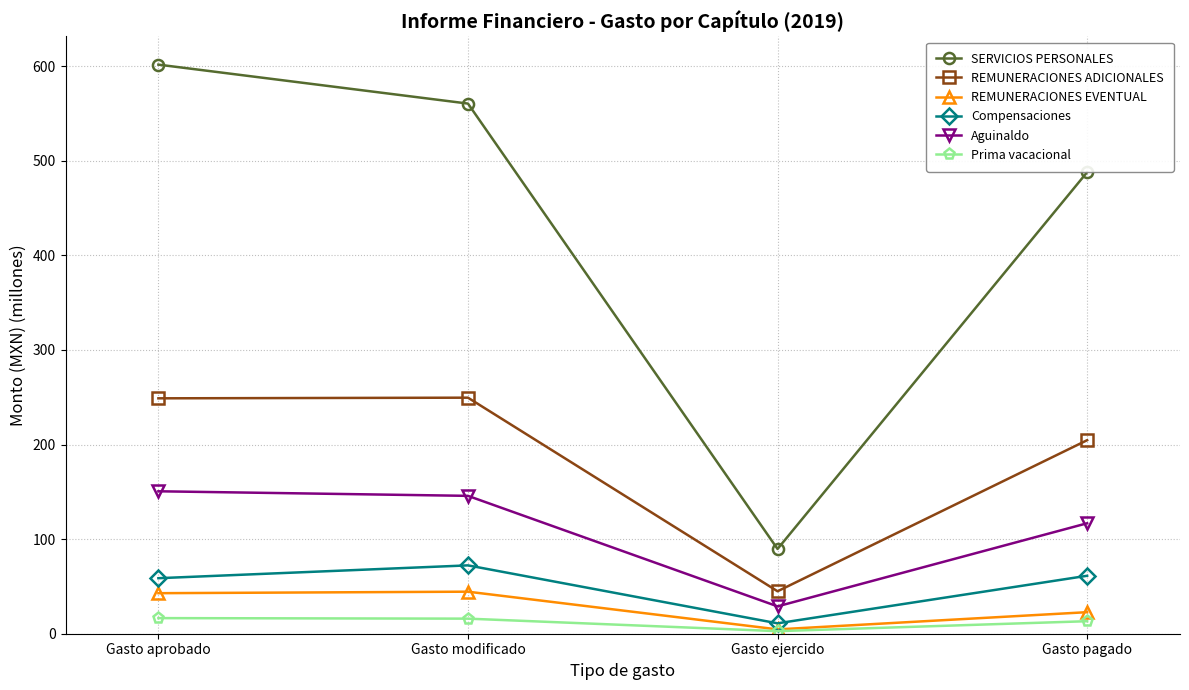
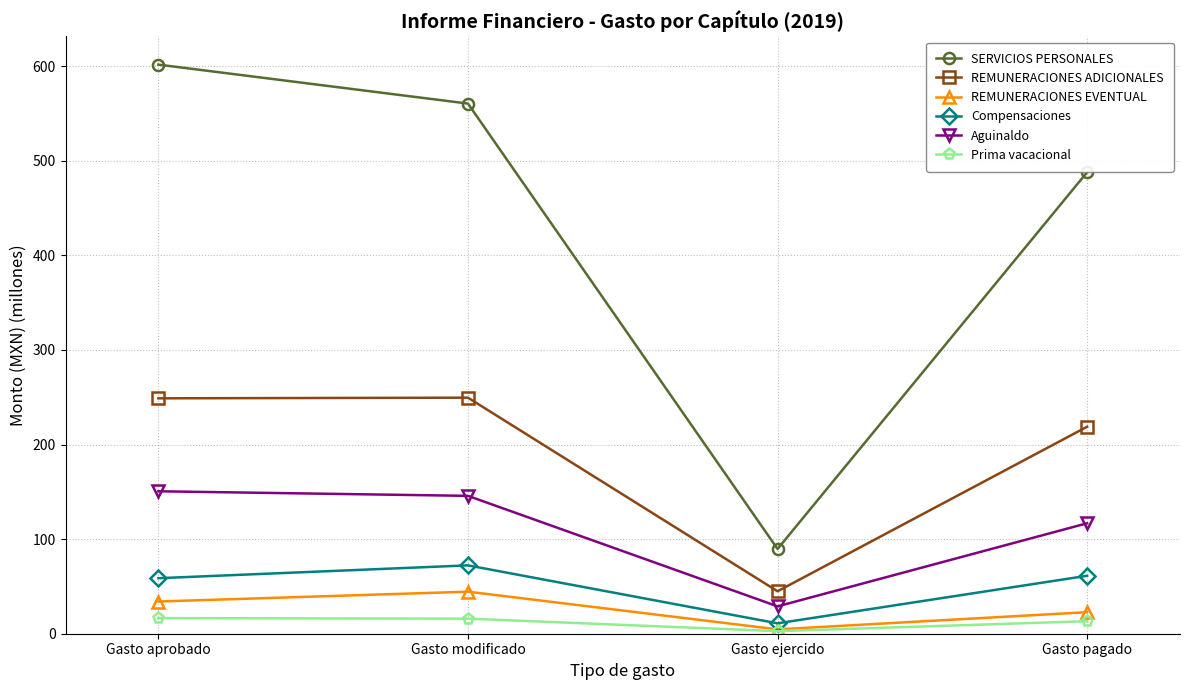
REMUNERACIONES EVENTUAL, Gasto aprobado: 40 -> 30
REMUNERACIONES ADICIONALES, Gasto pagado: 200 -> 220
